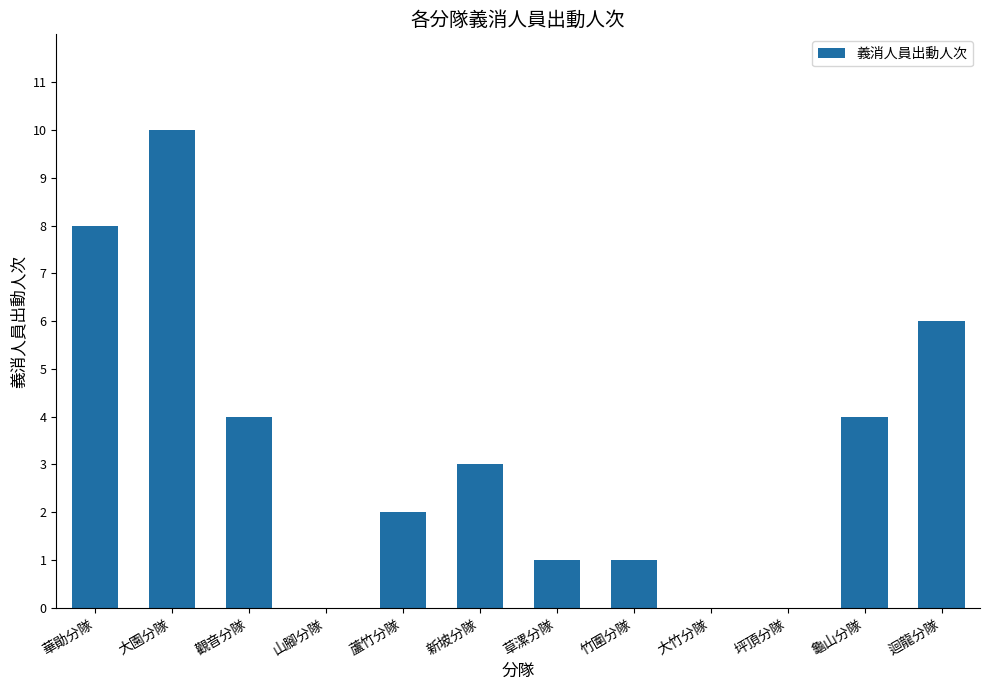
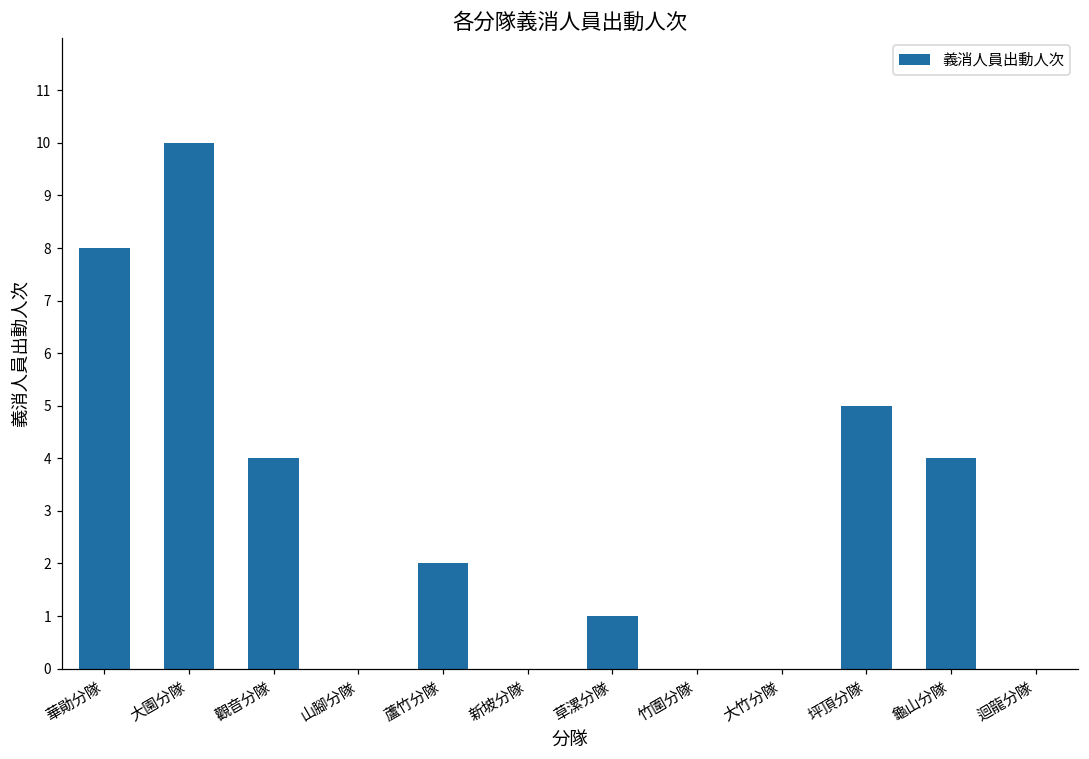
新坡分隊: 3 -> 0
竹圍分隊: 1 -> 0
坪頂分隊: 0 -> 5
迴龍分隊: 6 -> 0
